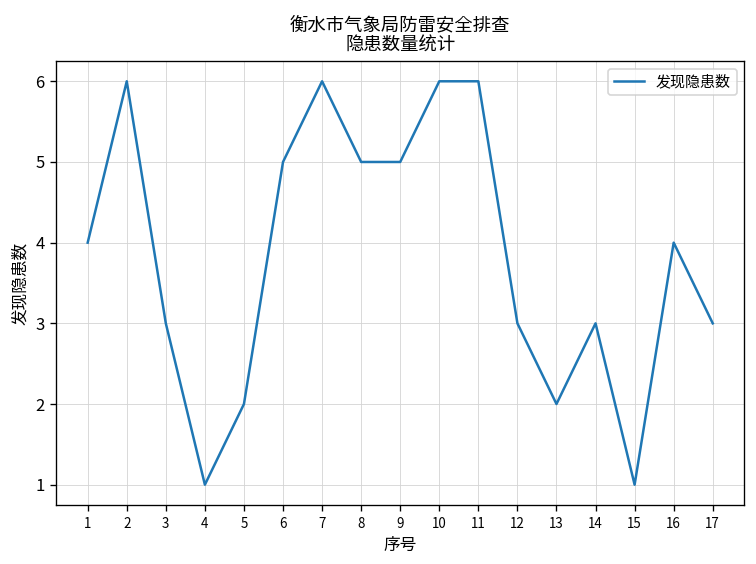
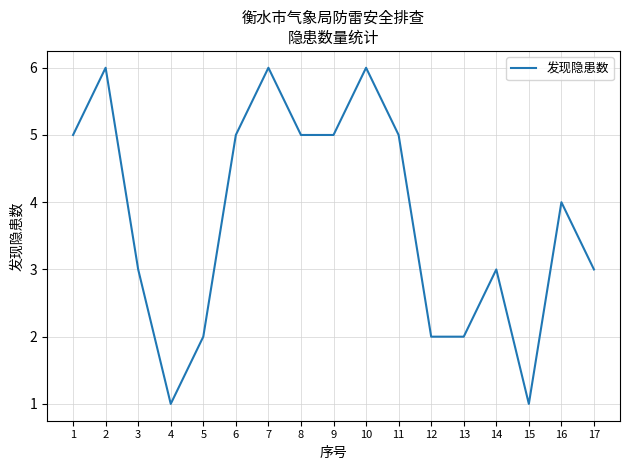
1: 4 -> 5
11: 6 -> 5
12: 3 -> 2
